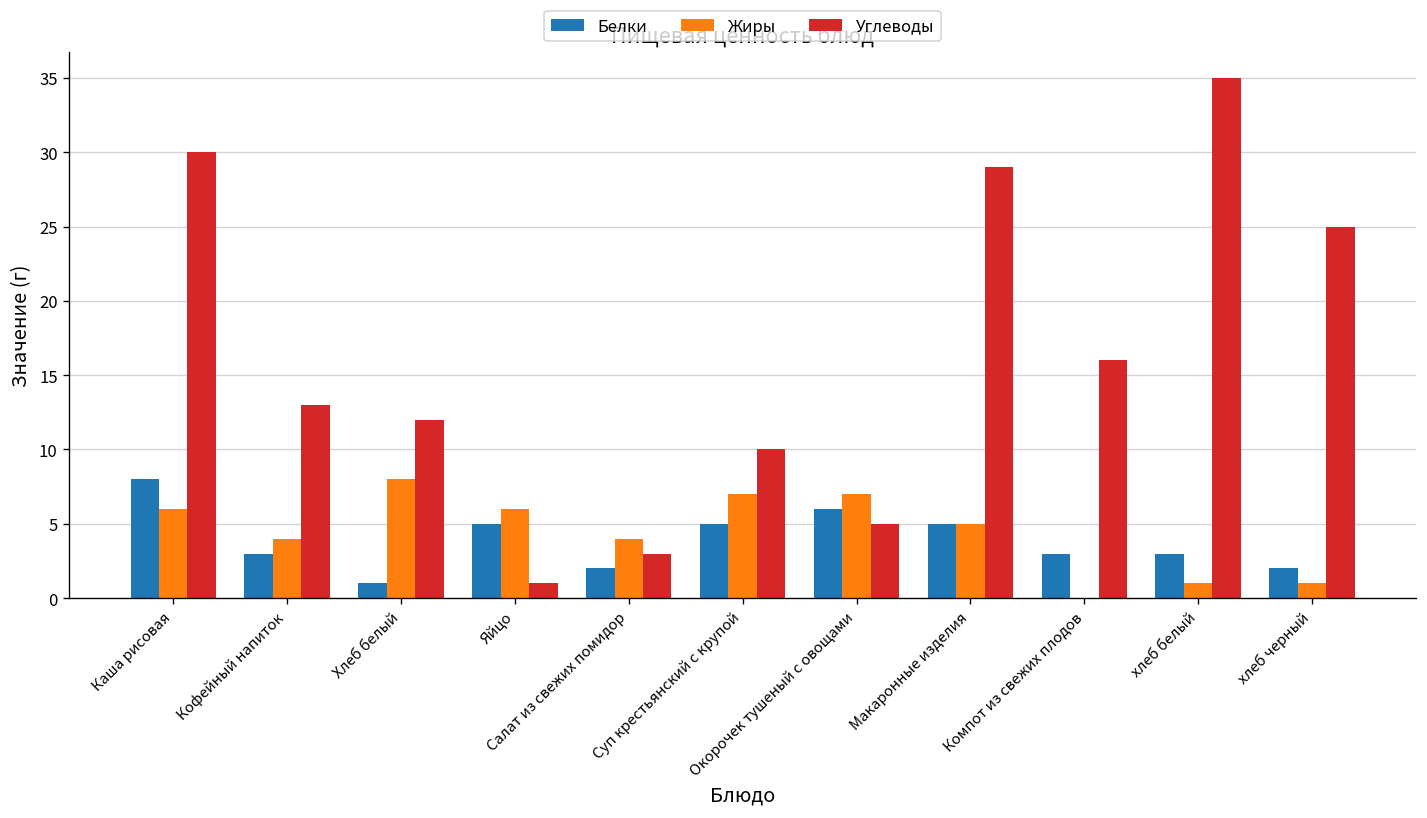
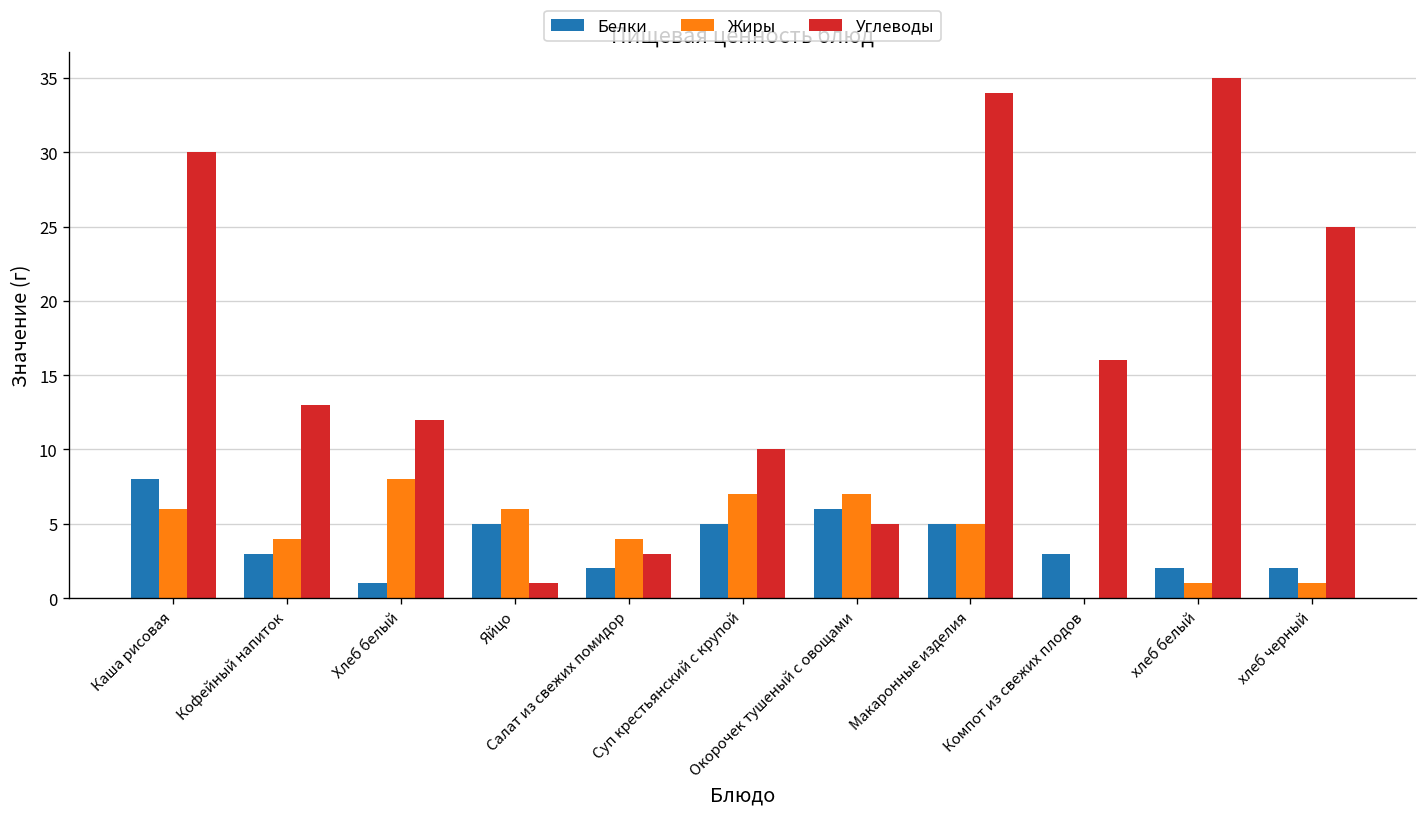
Углеводы, Макаронные изделия: 29 -> 34
Белки, хлеб белый: 3 -> 2
